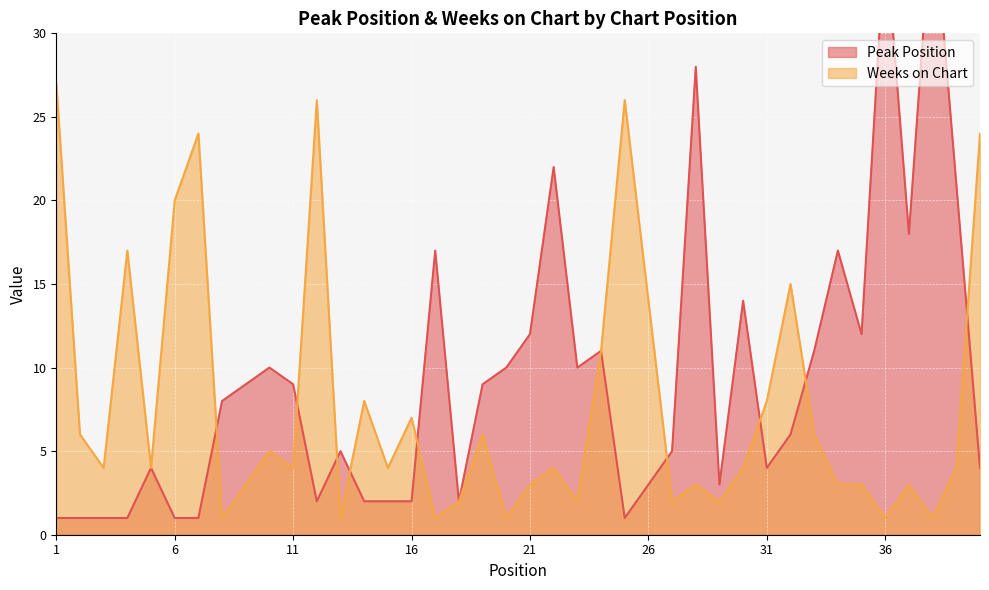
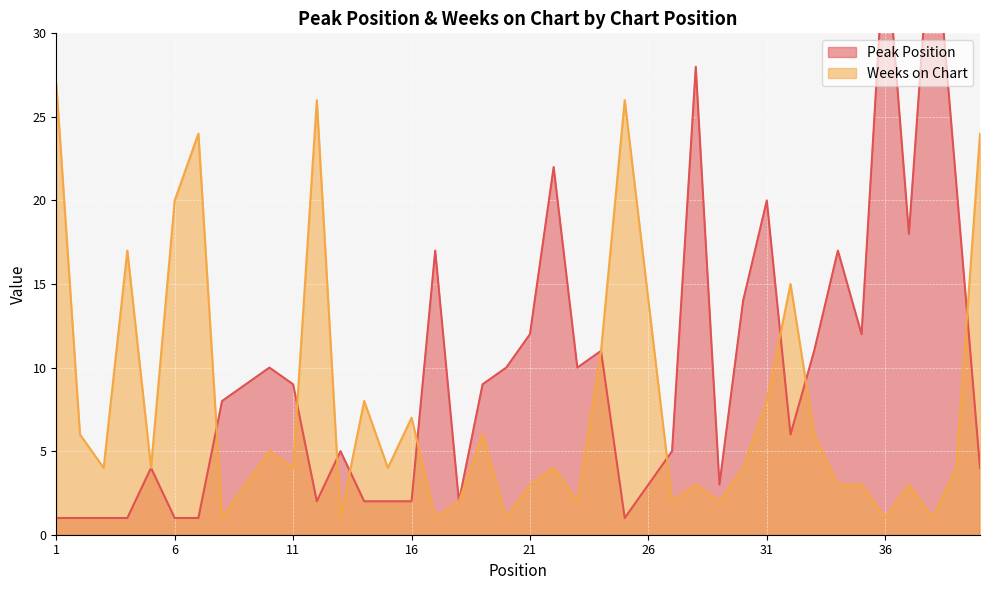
Peak Position, 31: 4 -> 20
